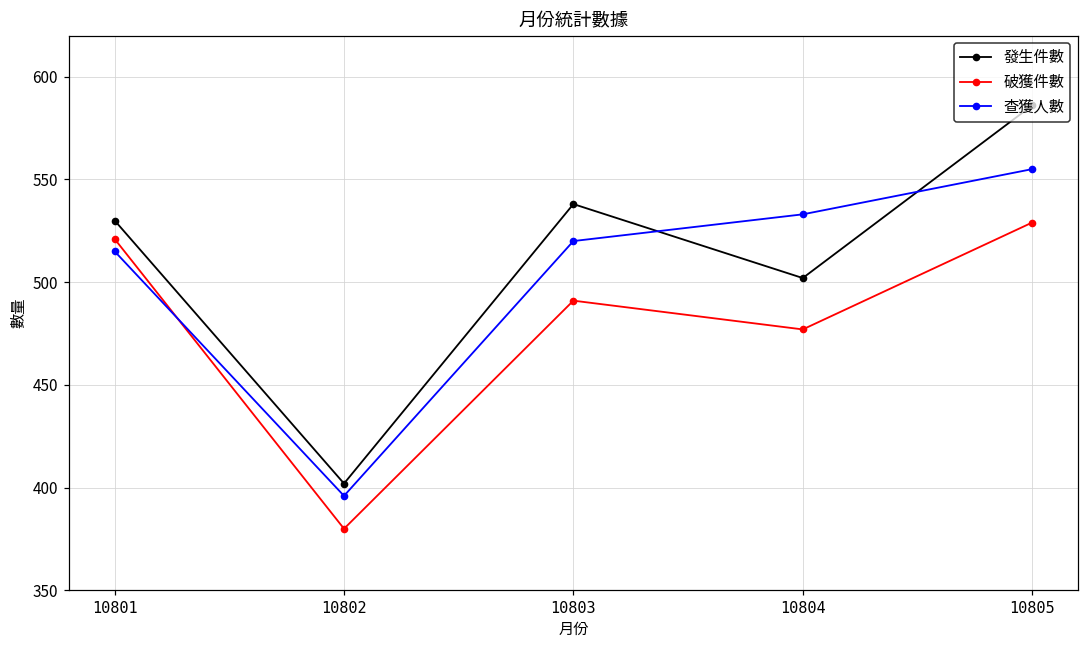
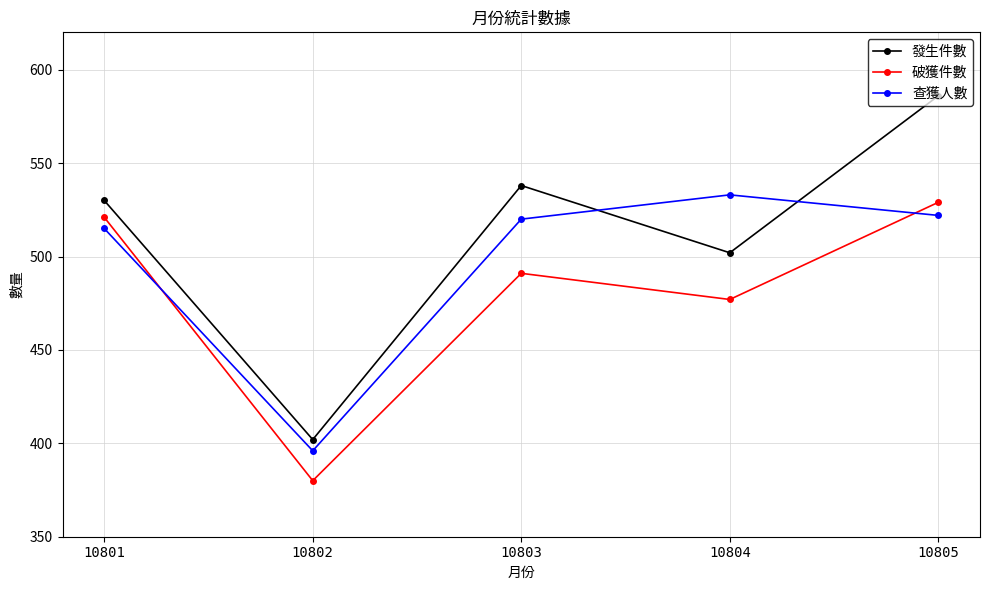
查獲人數, 10805: 555 -> 522
